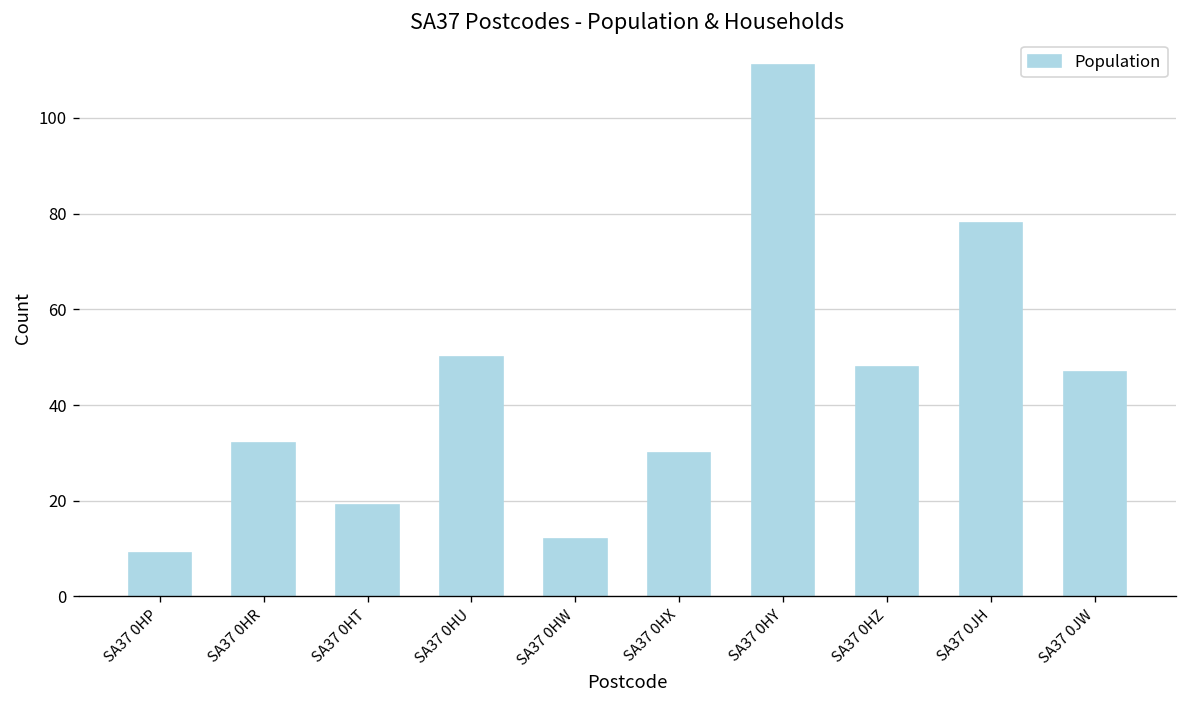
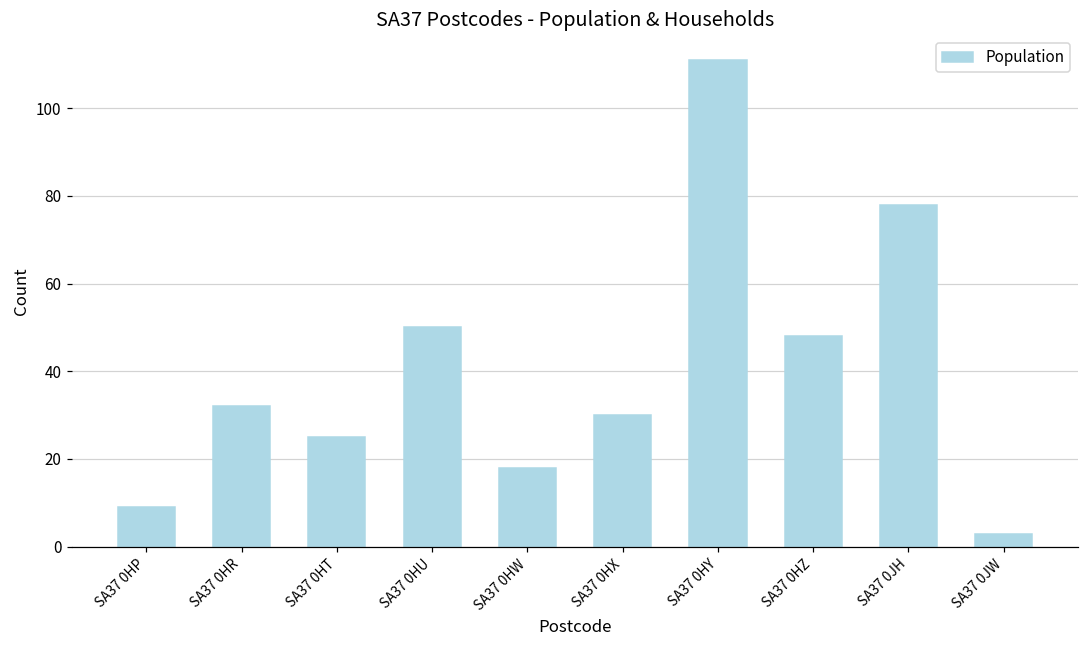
SA37 0HT: 19 -> 25
SA37 0HW: 12 -> 18
SA37 0JW: 47 -> 3
